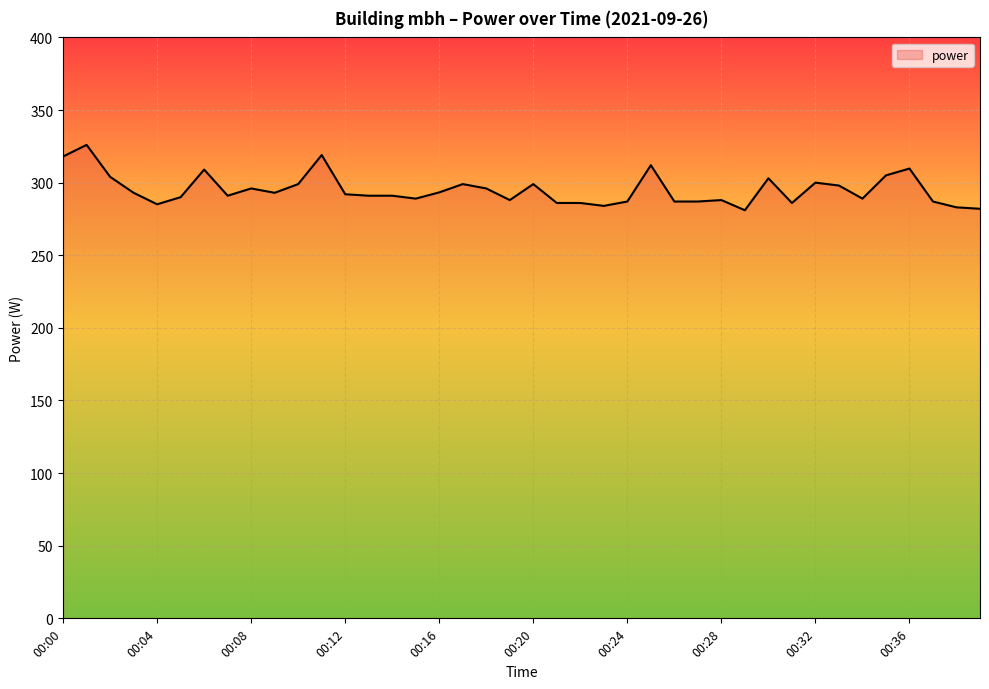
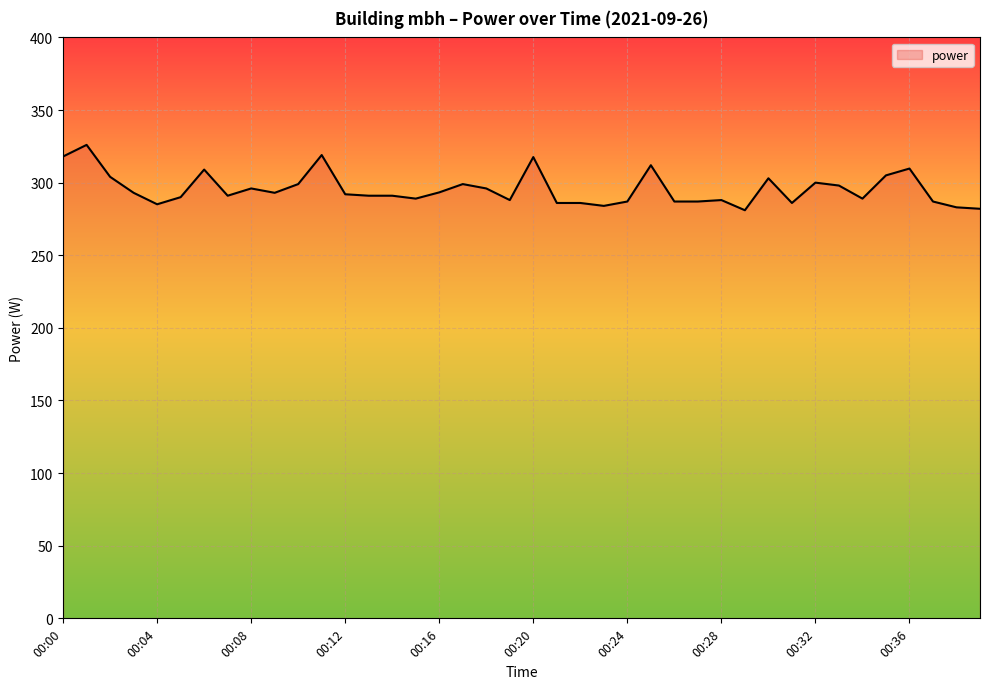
00:20: 299 -> 318
